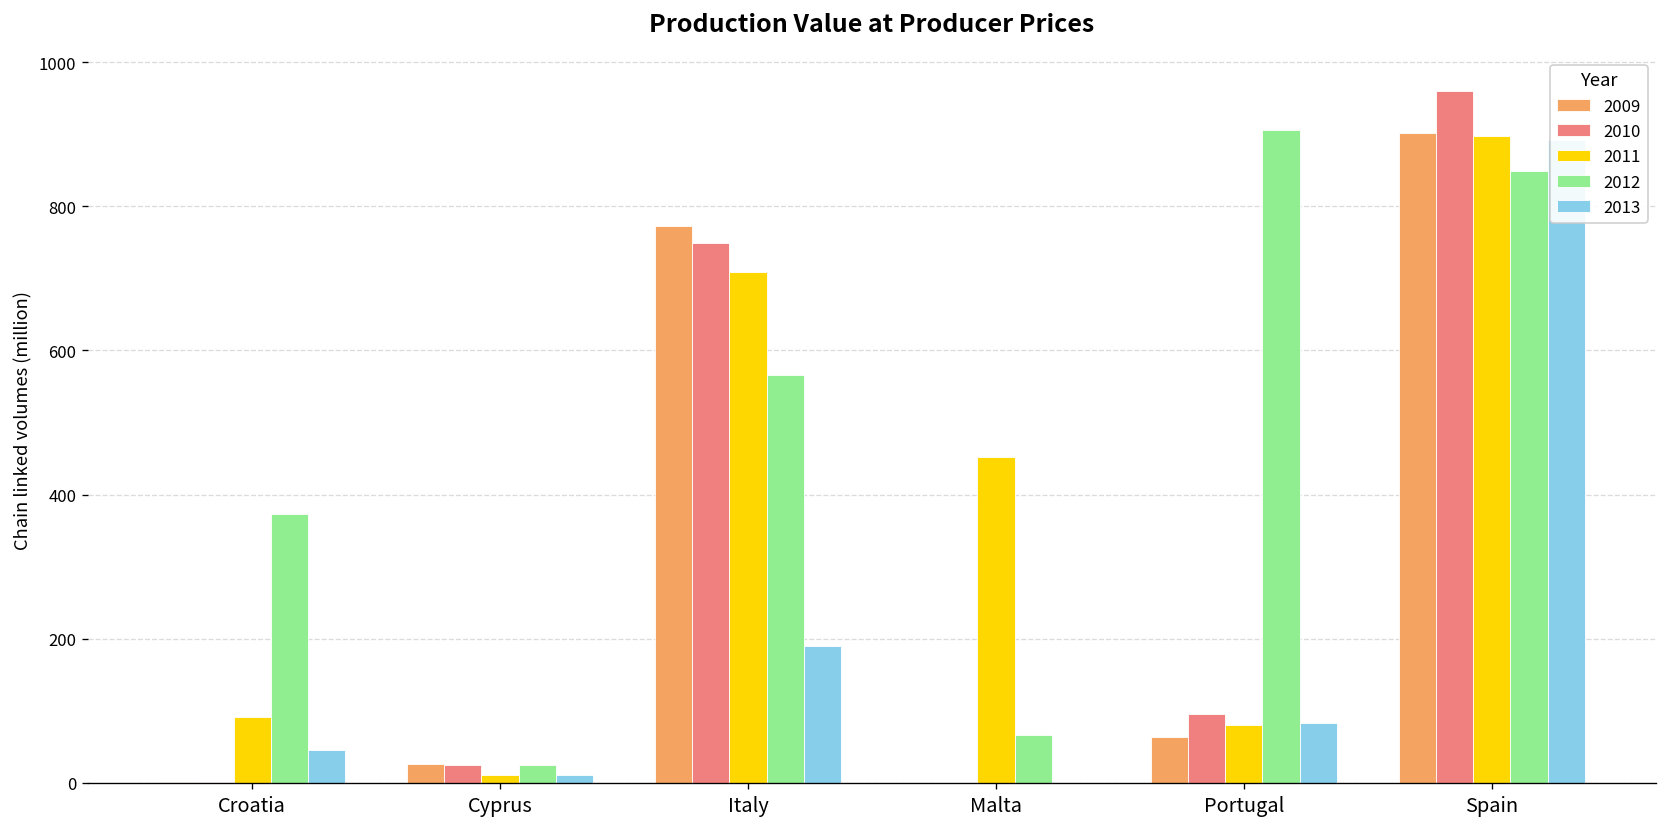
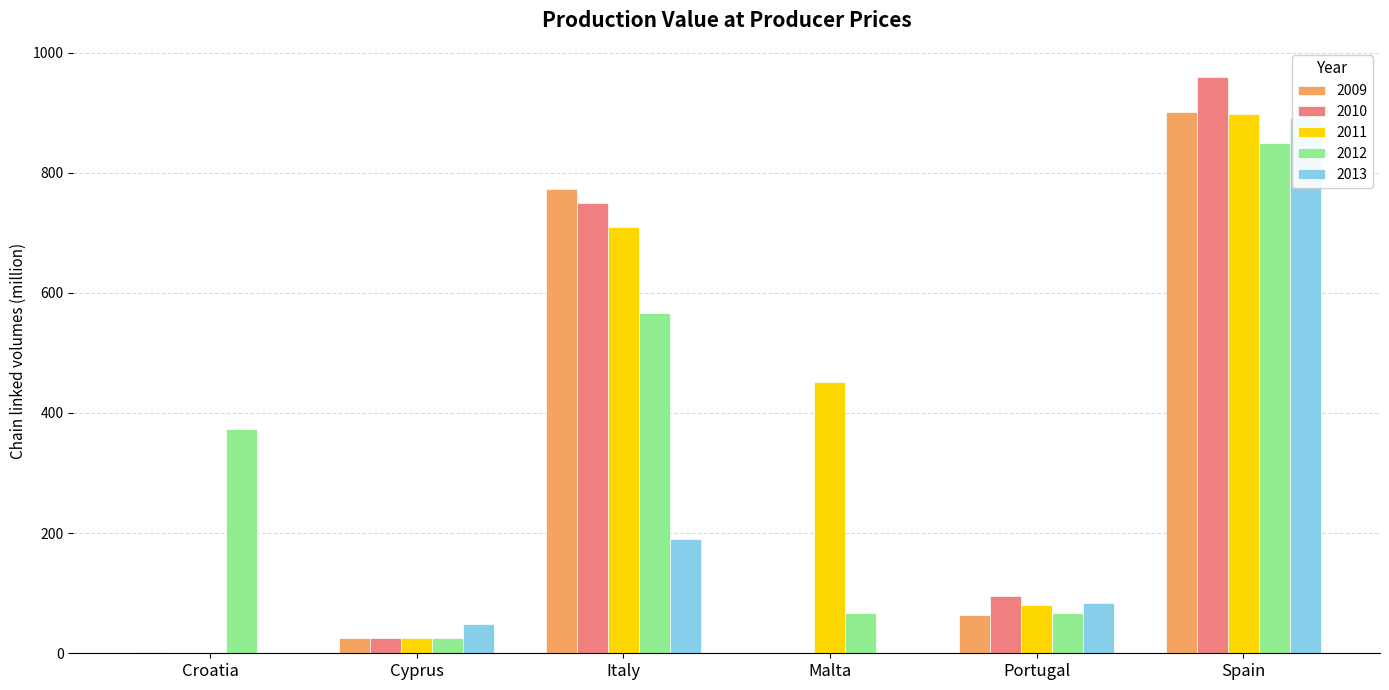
2011, Croatia: 90 -> 0
2013, Croatia: 50 -> 0
2011, Cyprus: 10 -> 20
2013, Cyprus: 10 -> 50
2012, Portugal: 910 -> 70
